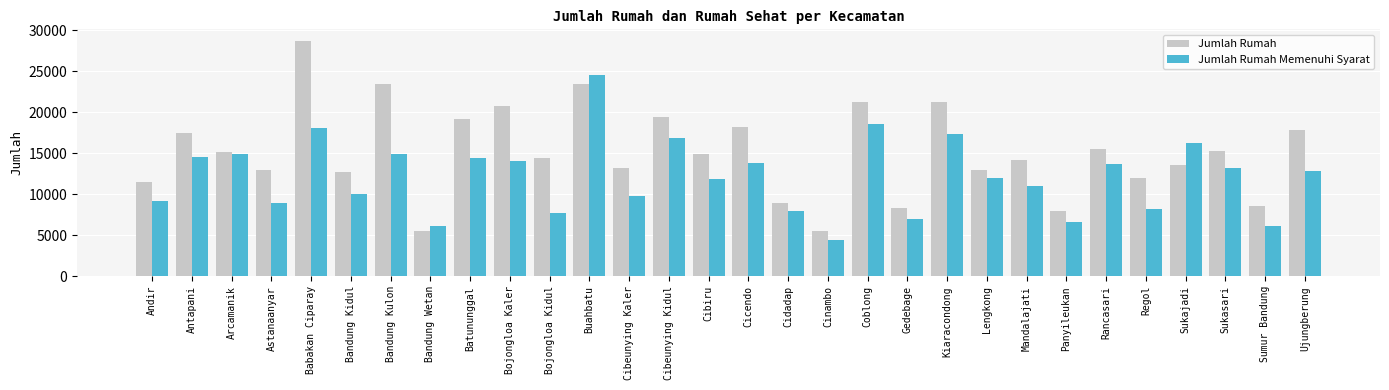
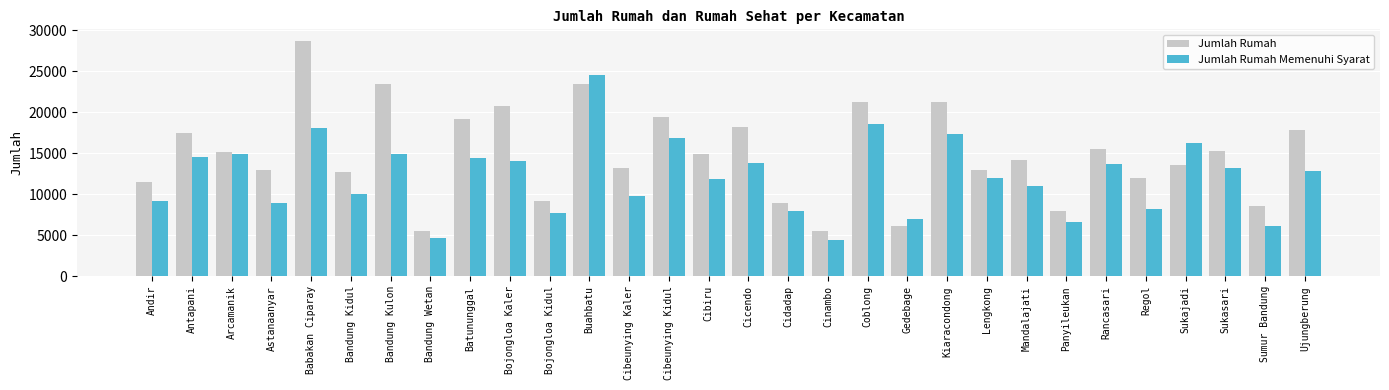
Jumlah Rumah Memenuhi Syarat, Bandung Wetan: 6000 -> 5000
Jumlah Rumah, Bojongloa Kidul: 14000 -> 9000
Jumlah Rumah, Gedebage: 8000 -> 6000
